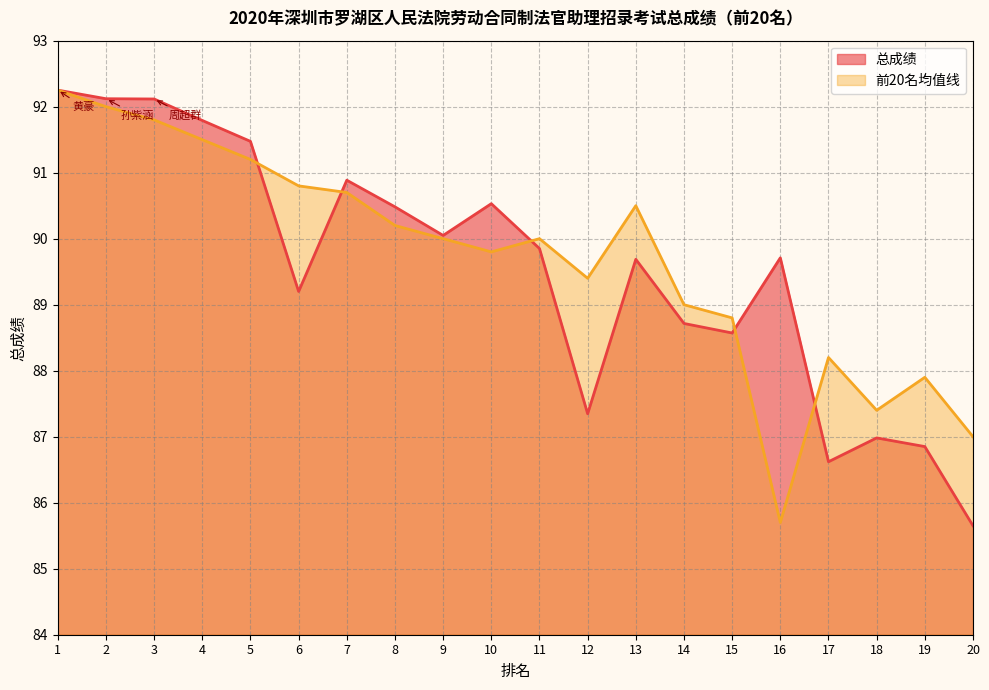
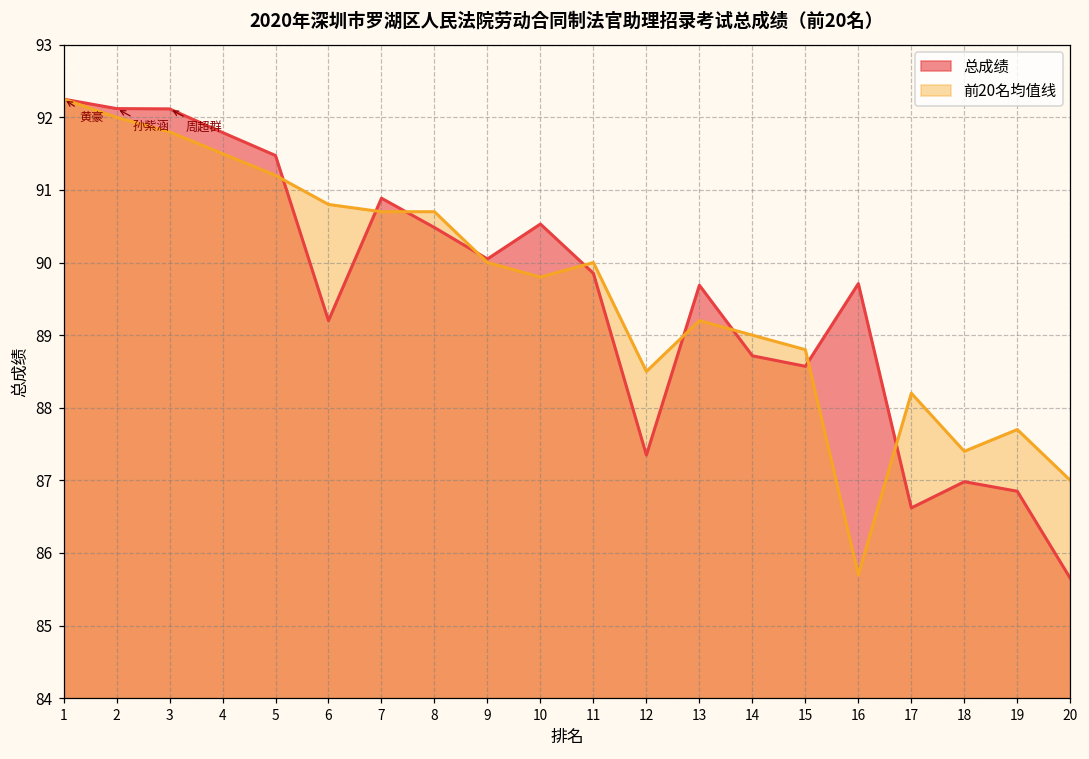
前20名均值线, 8: 90.2 -> 90.7
前20名均值线, 12: 89.4 -> 88.5
前20名均值线, 13: 90.5 -> 89.2
前20名均值线, 19: 87.9 -> 87.7
